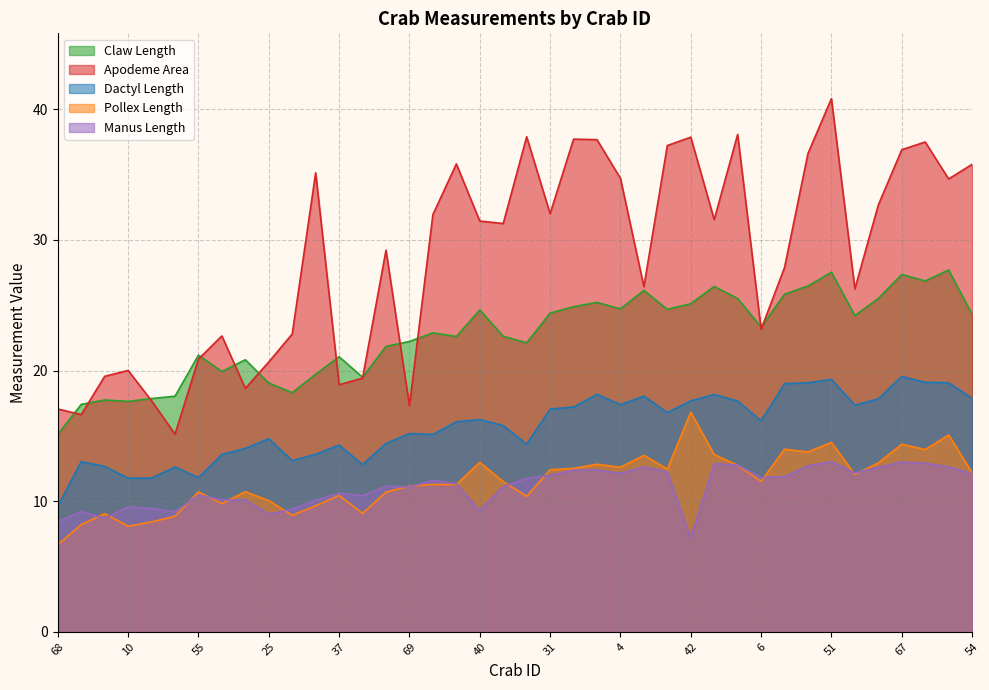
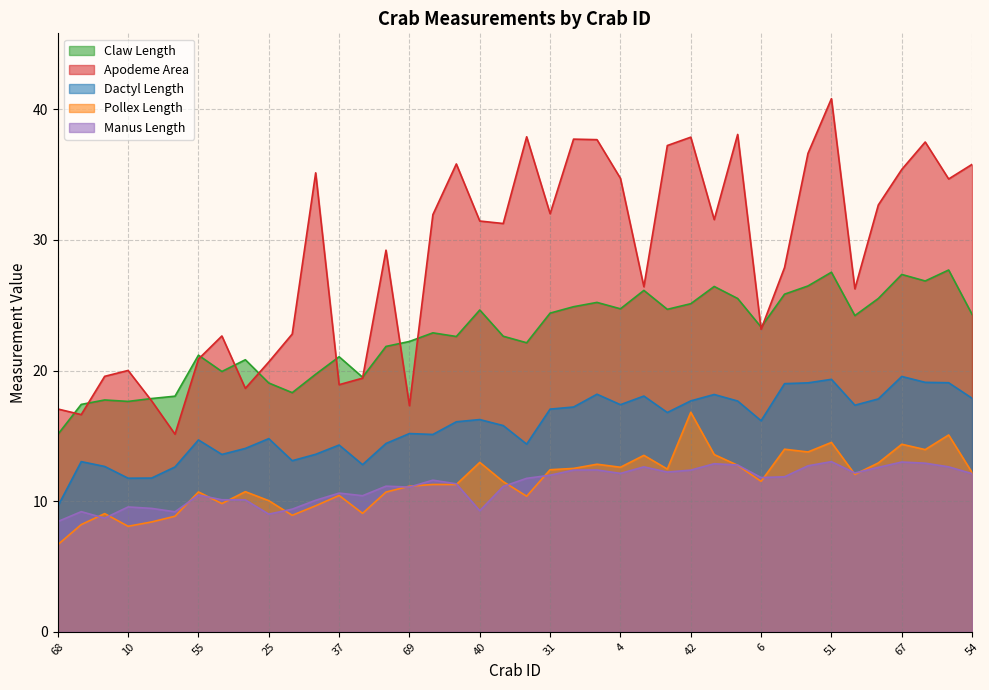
Dactyl Length, 55: 11.8 -> 14.7
Manus Length, 42: 7.2 -> 12.4
Apodeme Area, 67: 36.9 -> 35.4
